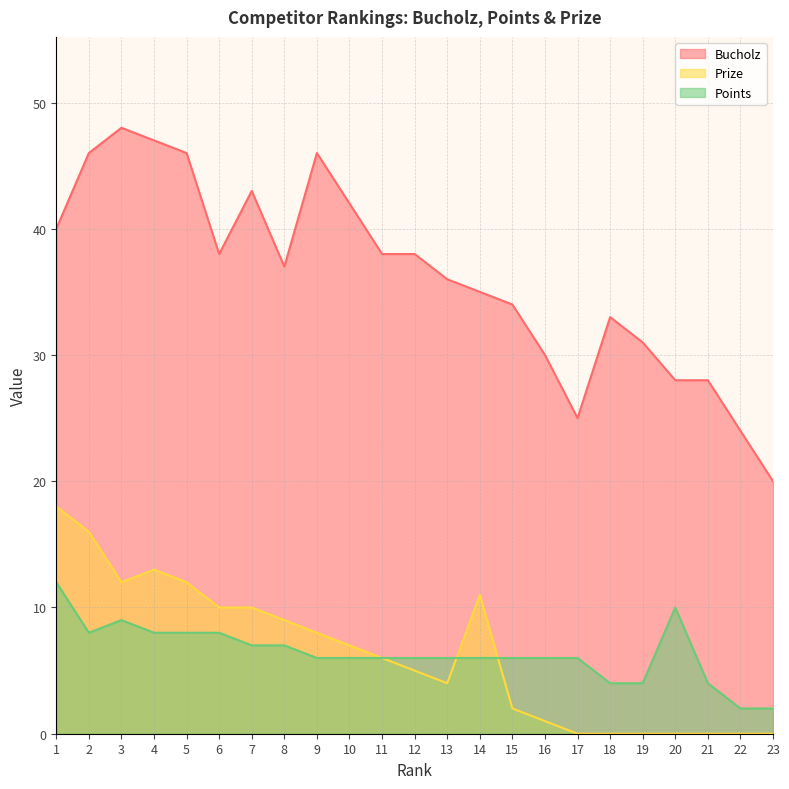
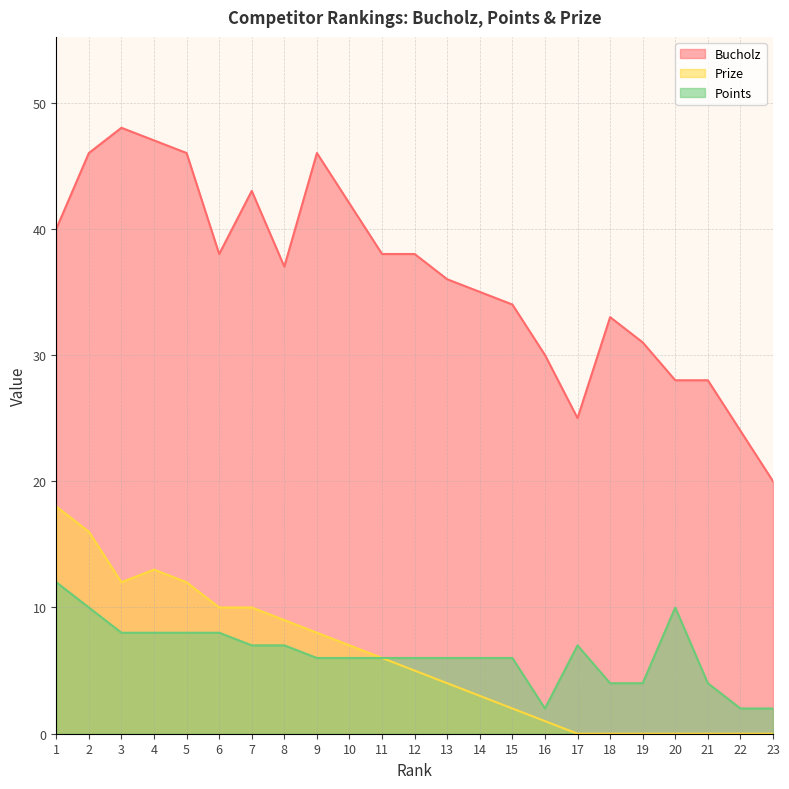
Points, 2: 8 -> 10
Points, 3: 9 -> 8
Prize, 14: 11 -> 3
Points, 16: 6 -> 2
Points, 17: 6 -> 7
